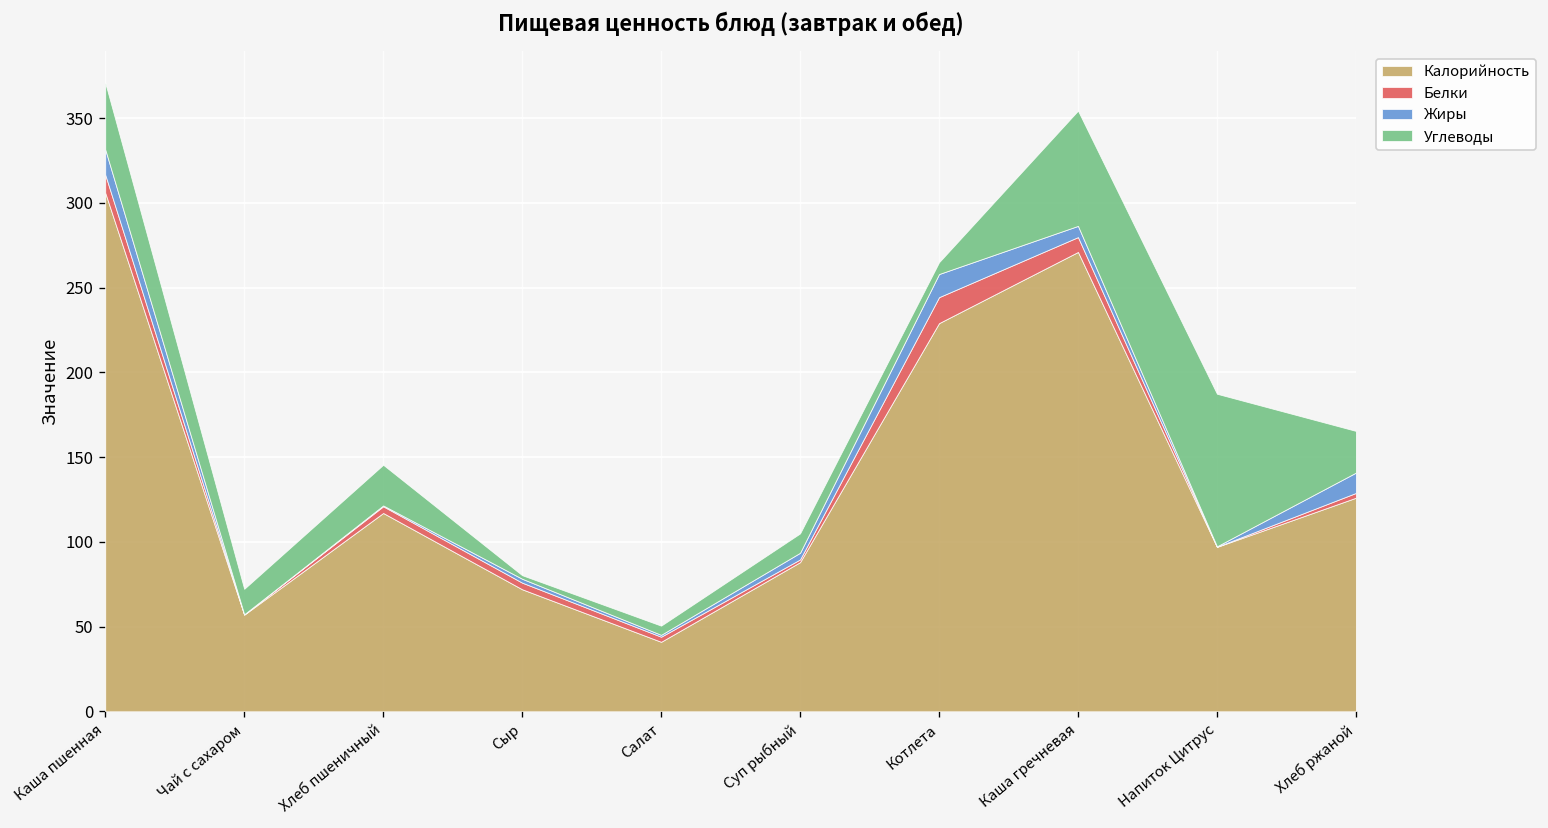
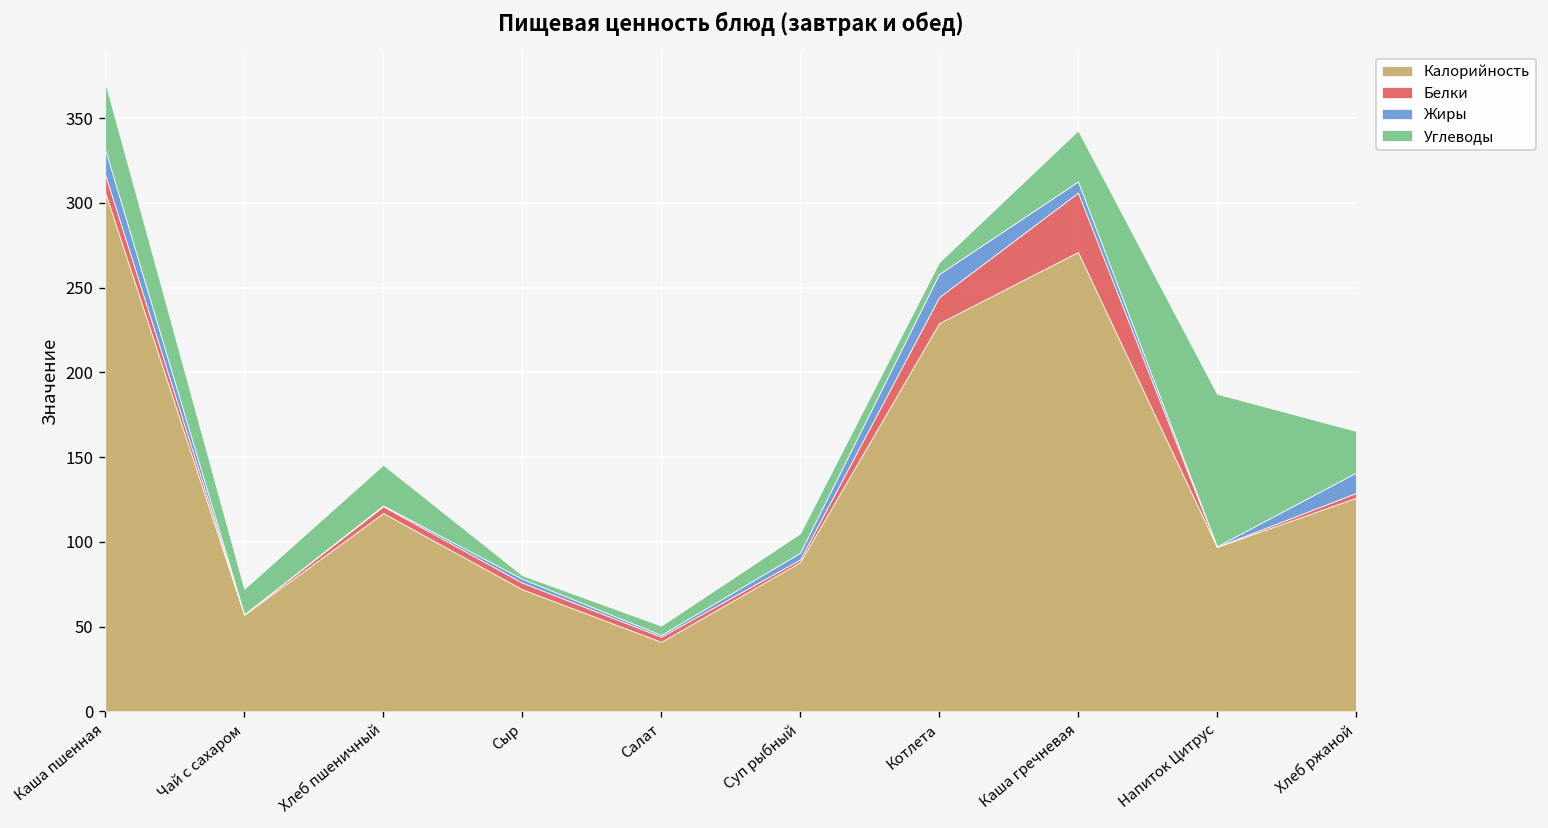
Белки, Каша гречневая: 9 -> 35
Углеводы, Каша гречневая: 68 -> 30
